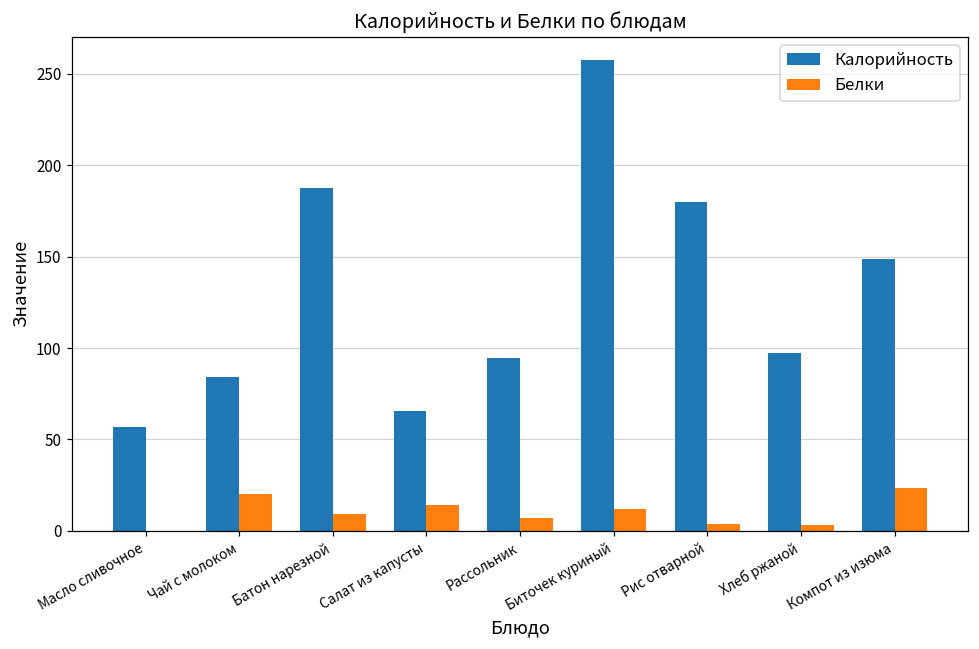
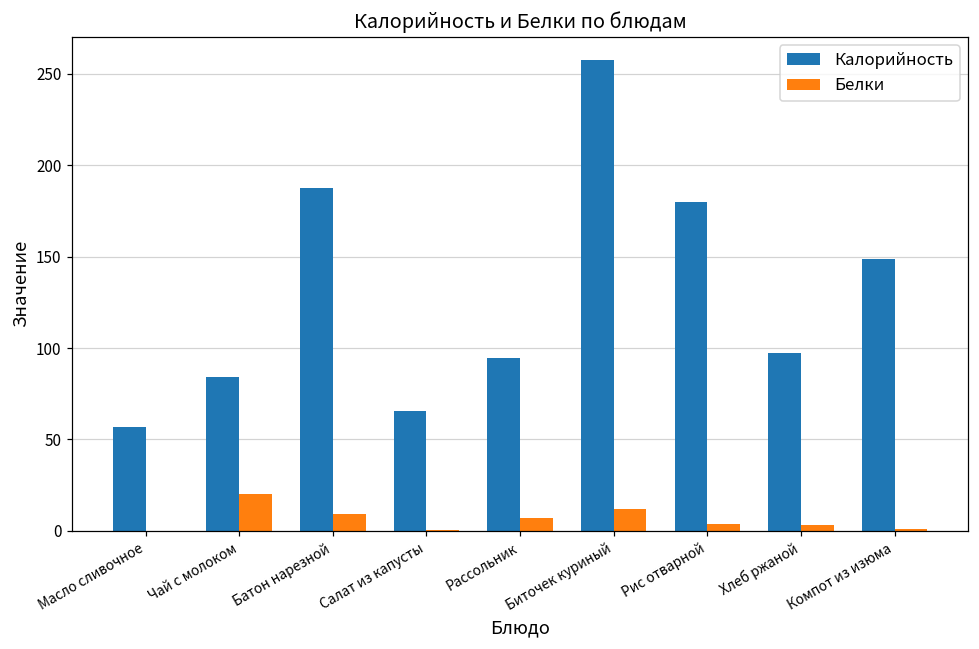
Белки, Салат из капусты: 14 -> 1
Белки, Компот из изюма: 24 -> 1
